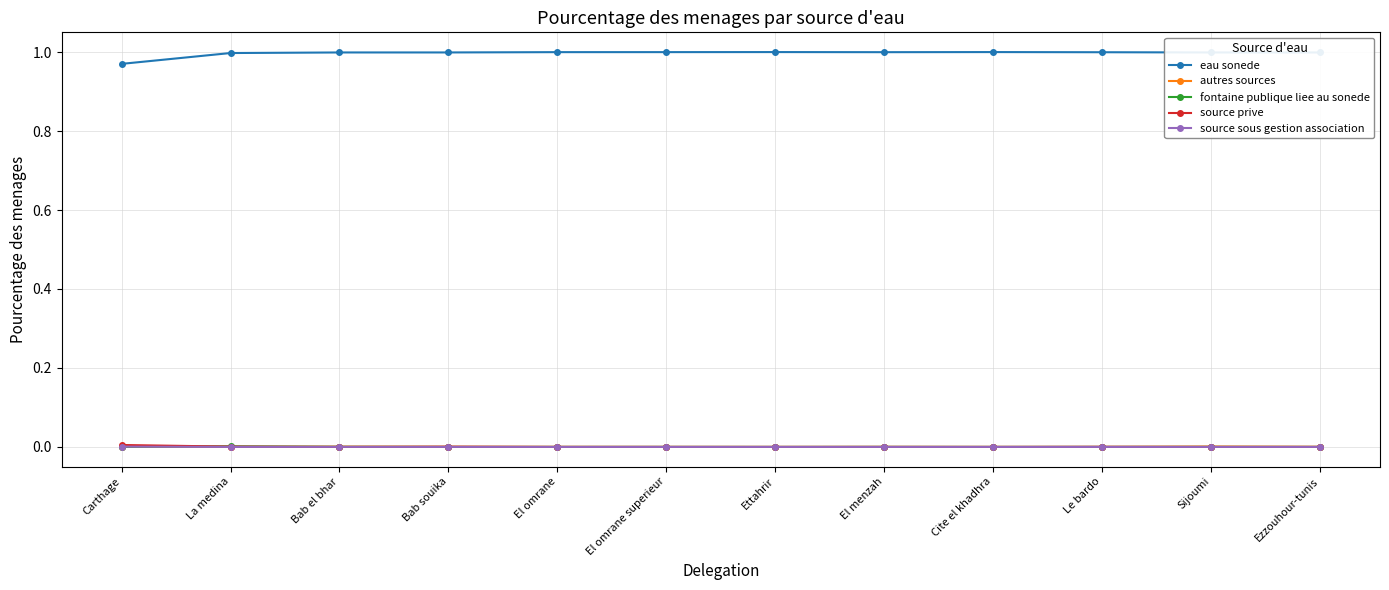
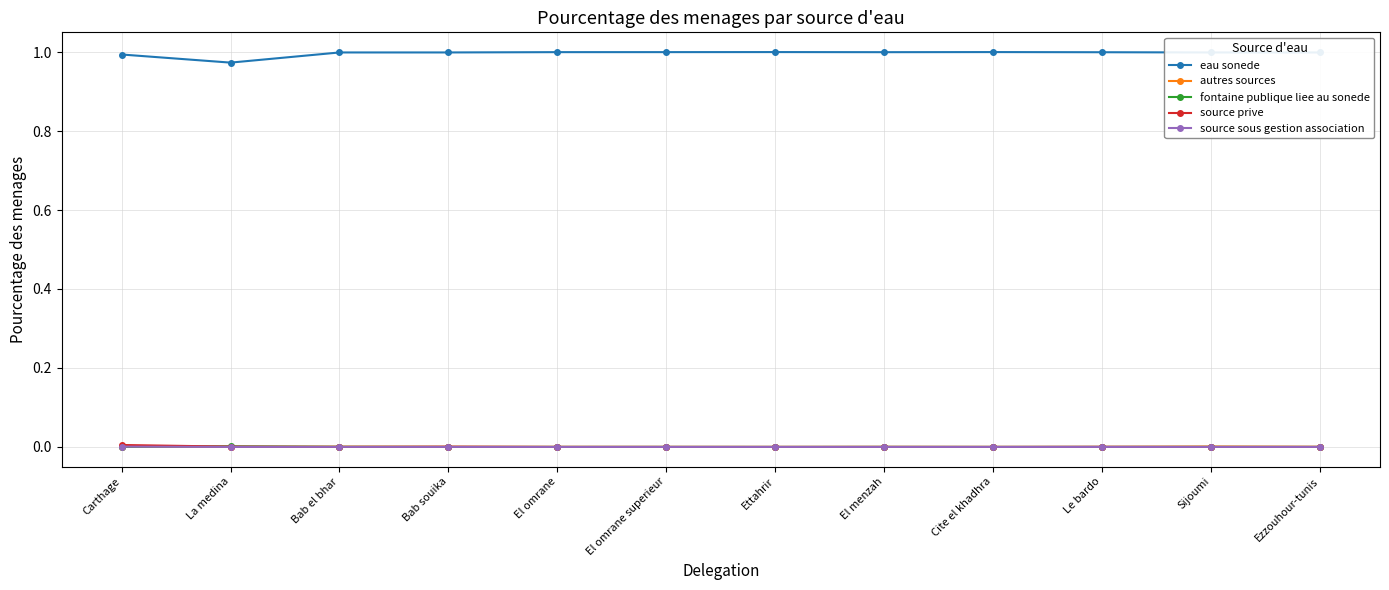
eau sonede, Carthage: 0.97 -> 0.99
eau sonede, La medina: 1.00 -> 0.97
